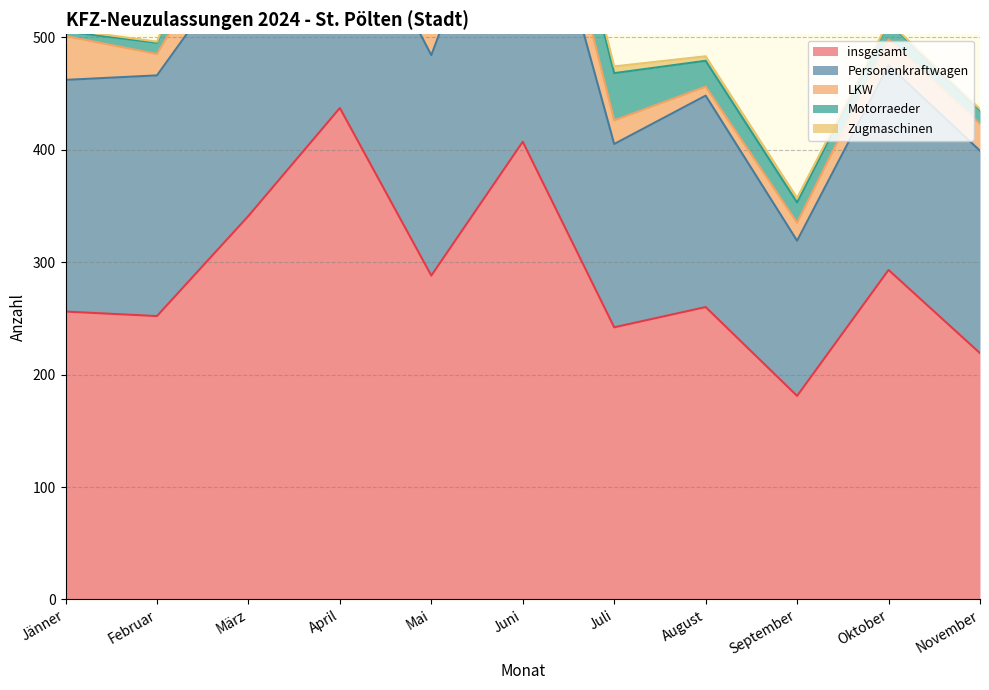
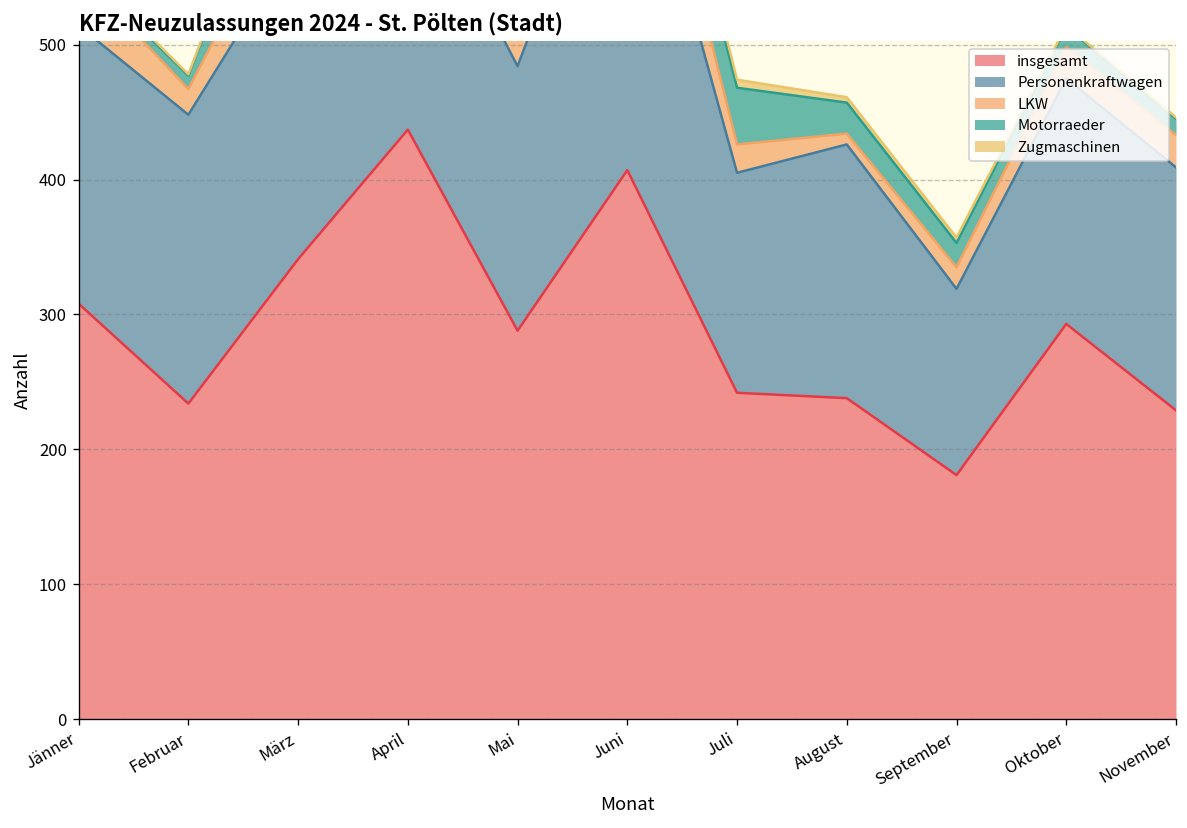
insgesamt, Jänner: 256 -> 308
insgesamt, Februar: 252 -> 234
insgesamt, August: 260 -> 238
insgesamt, November: 219 -> 229
